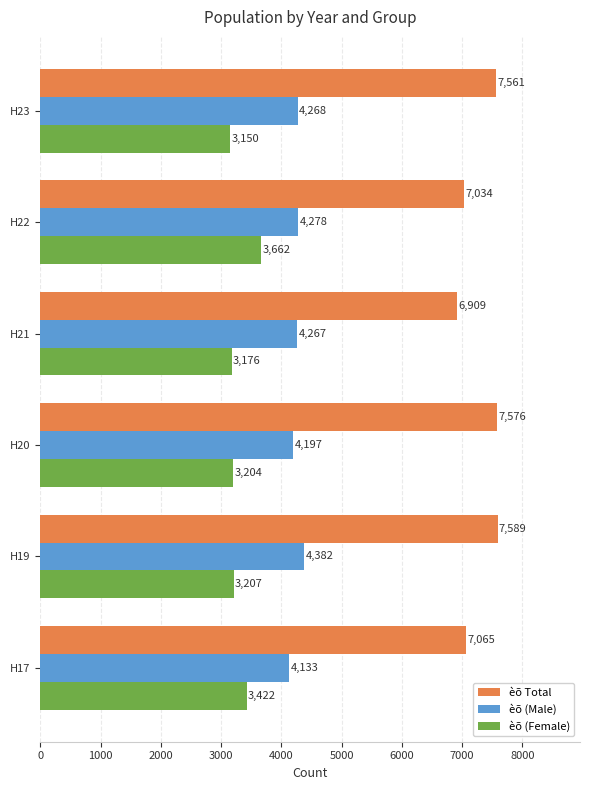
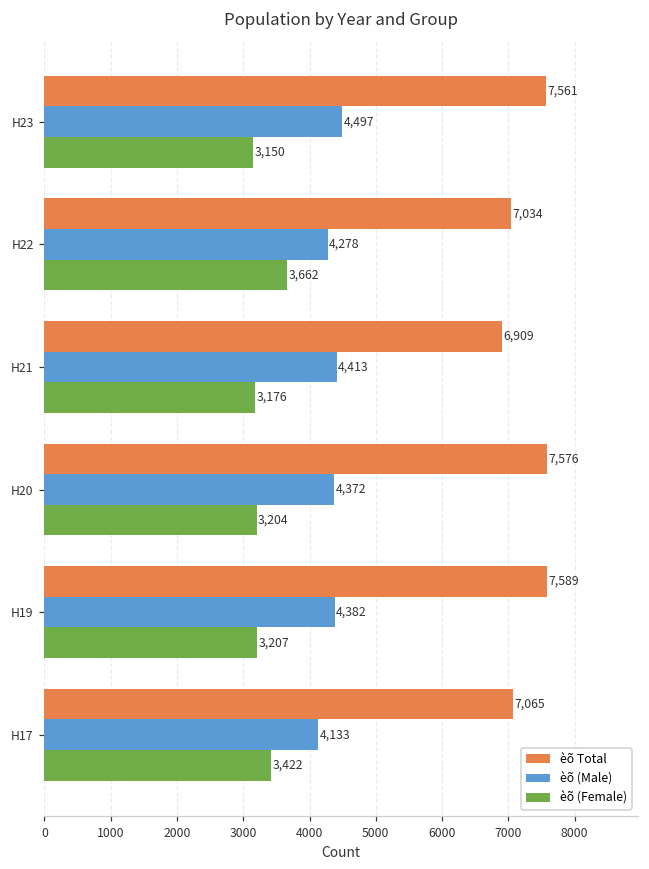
èõ (Male), H23: 4,268 -> 4,497
èõ (Male), H21: 4,267 -> 4,413
èõ (Male), H20: 4,197 -> 4,372
